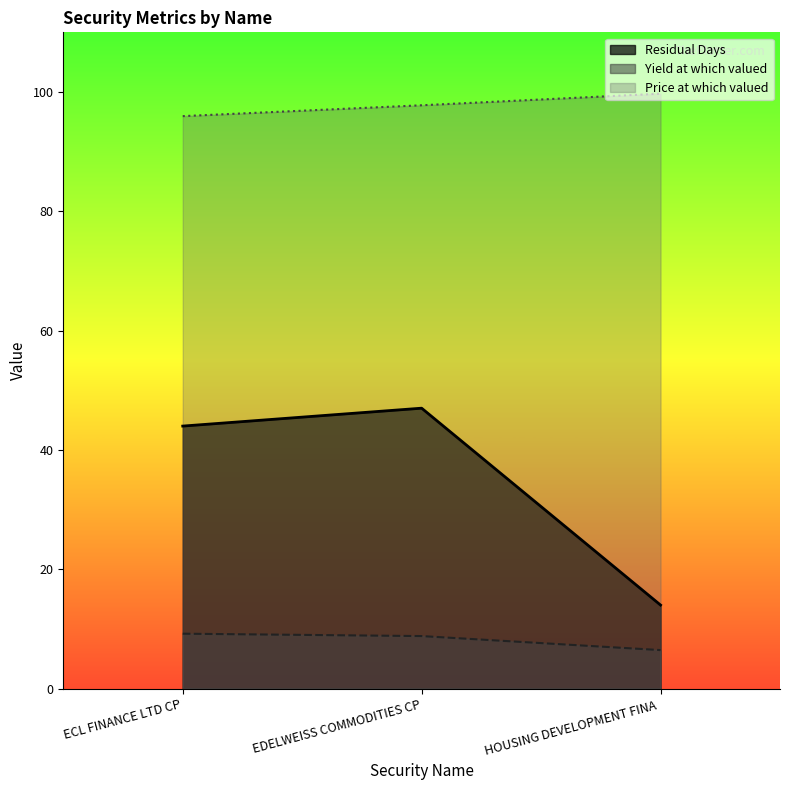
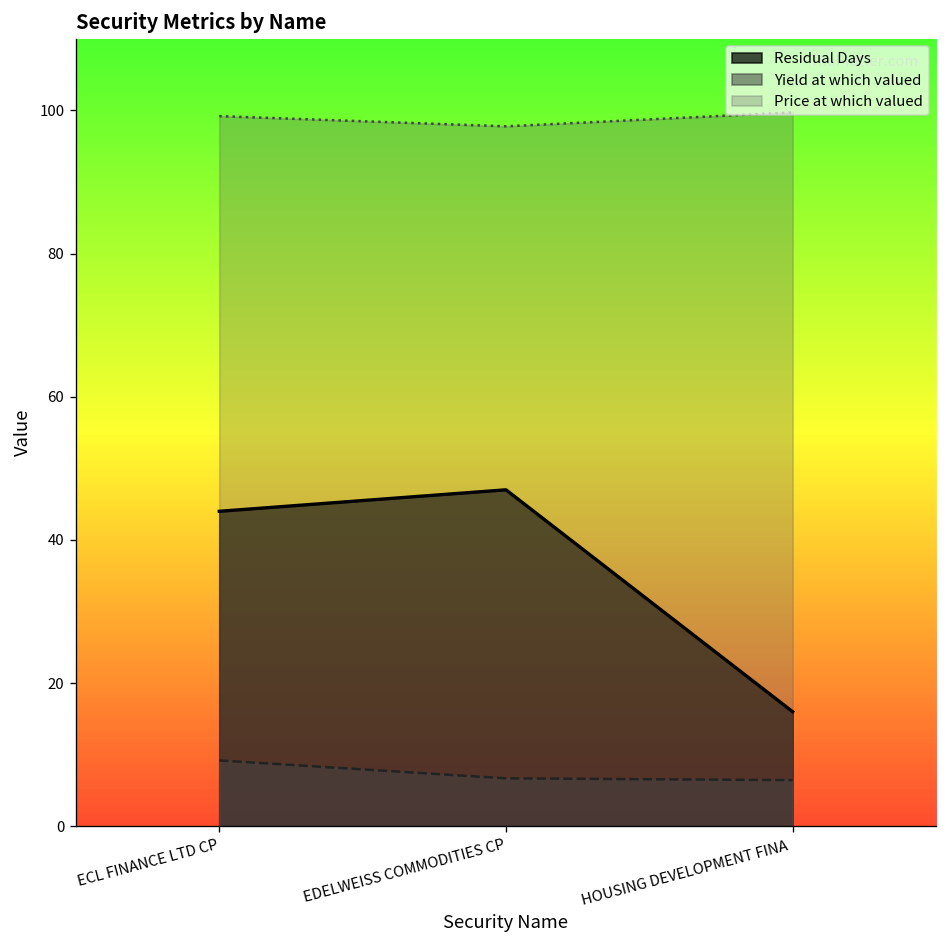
Price at which valued, ECL FINANCE LTD CP: 96 -> 99
Yield at which valued, EDELWEISS COMMODITIES CP: 9 -> 7
Residual Days, HOUSING DEVELOPMENT FINA: 14 -> 16
